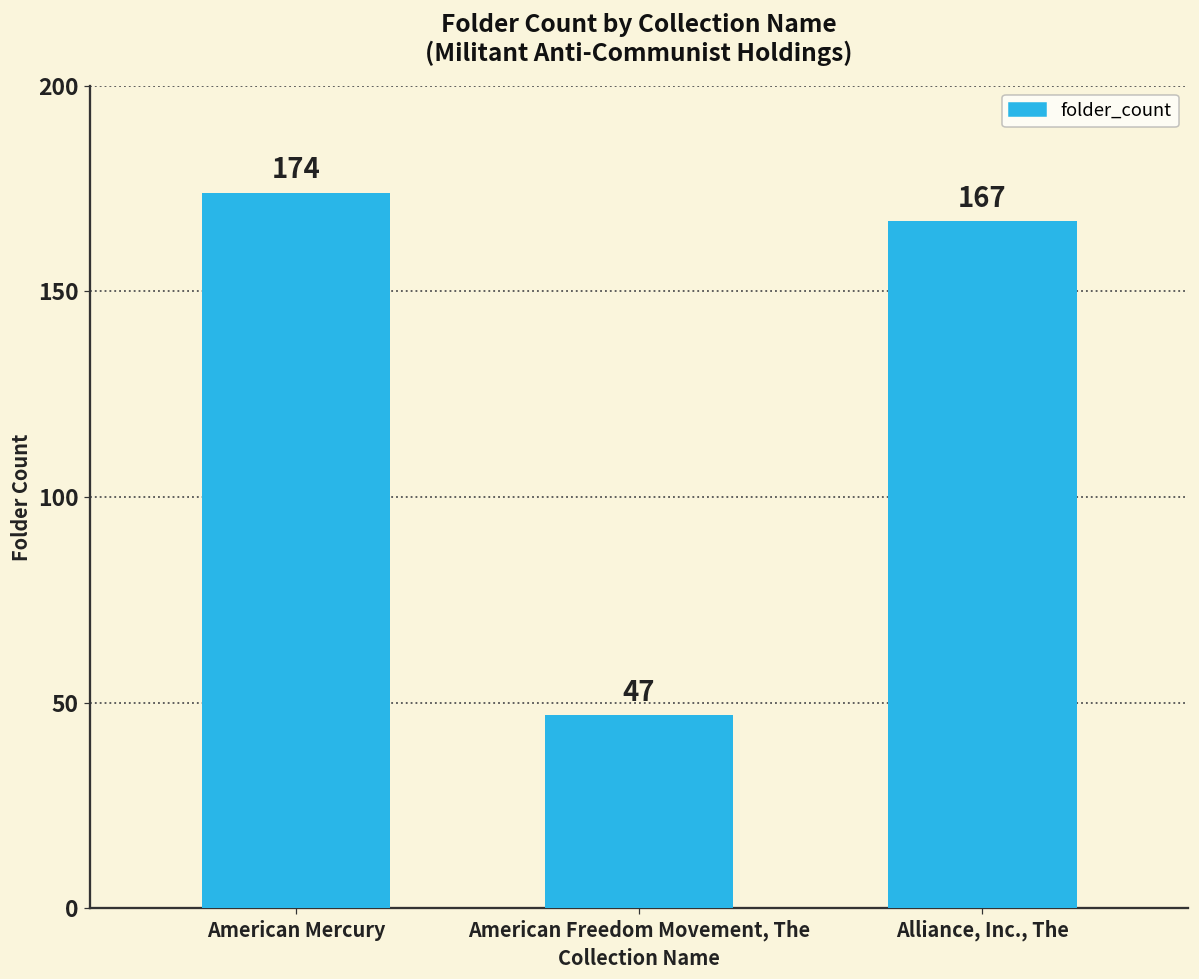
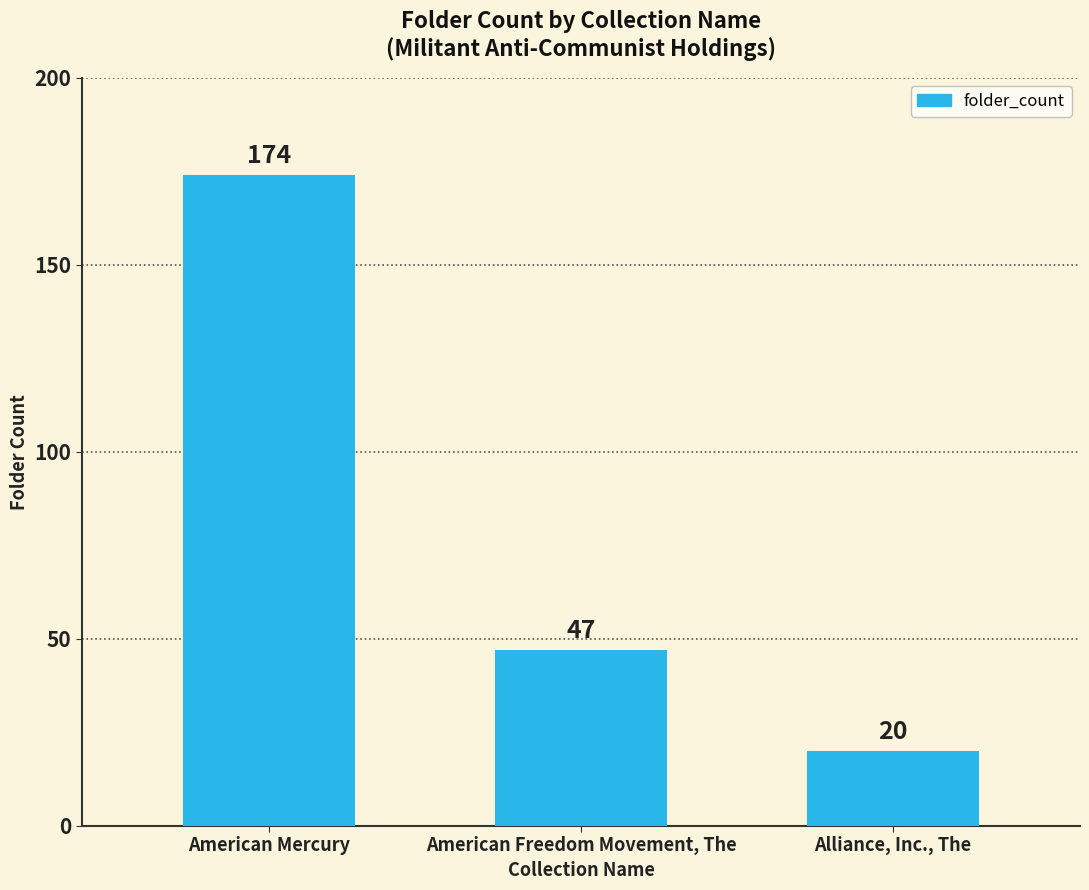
Alliance, Inc., The: 167 -> 20
